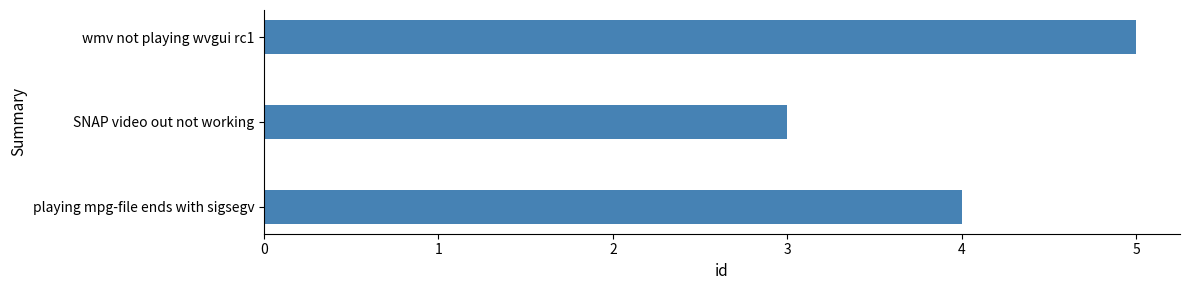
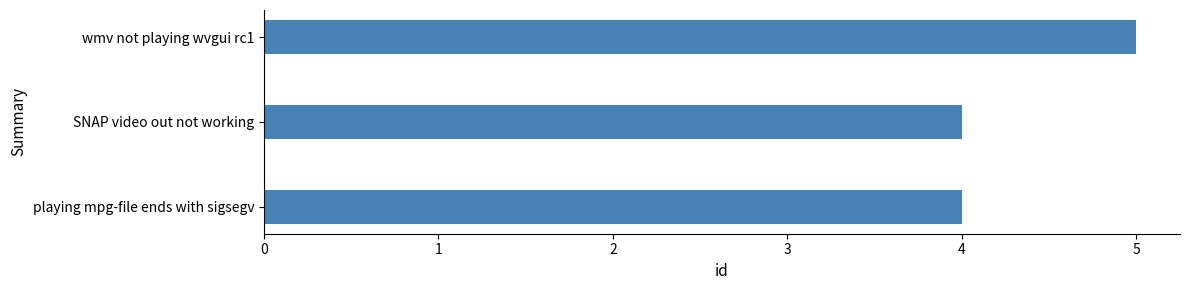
SNAP video out not working: 3 -> 4
